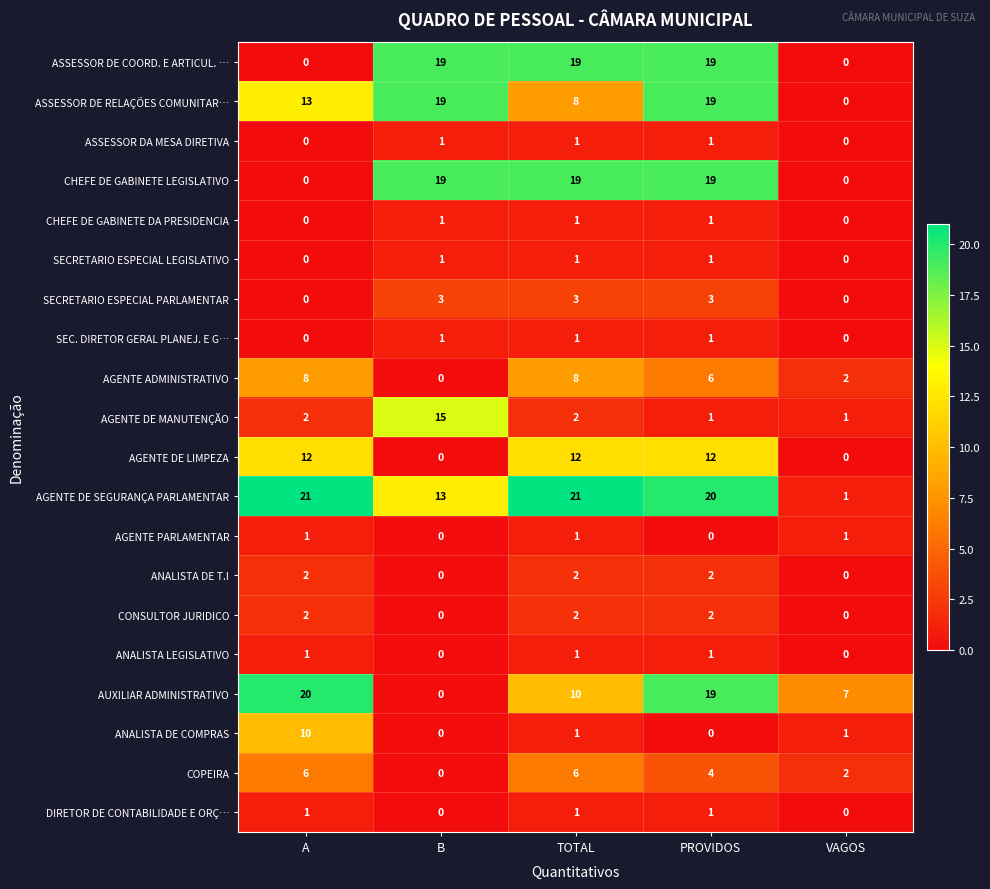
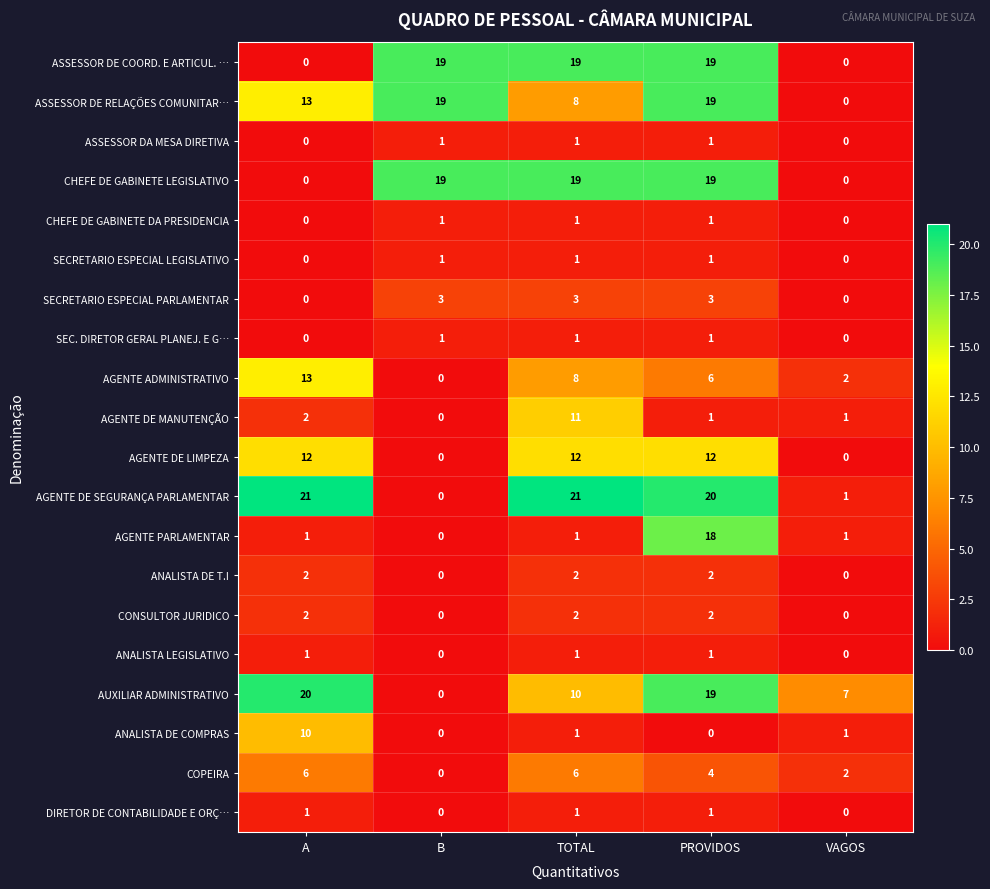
AGENTE ADMINISTRATIVO, A: 8 -> 13
AGENTE DE MANUTENÇÃO, B: 15 -> 0
AGENTE DE MANUTENÇÃO, TOTAL: 2 -> 11
AGENTE DE SEGURANÇA PARLAMENTAR, B: 13 -> 0
AGENTE PARLAMENTAR, PROVIDOS: 0 -> 18
